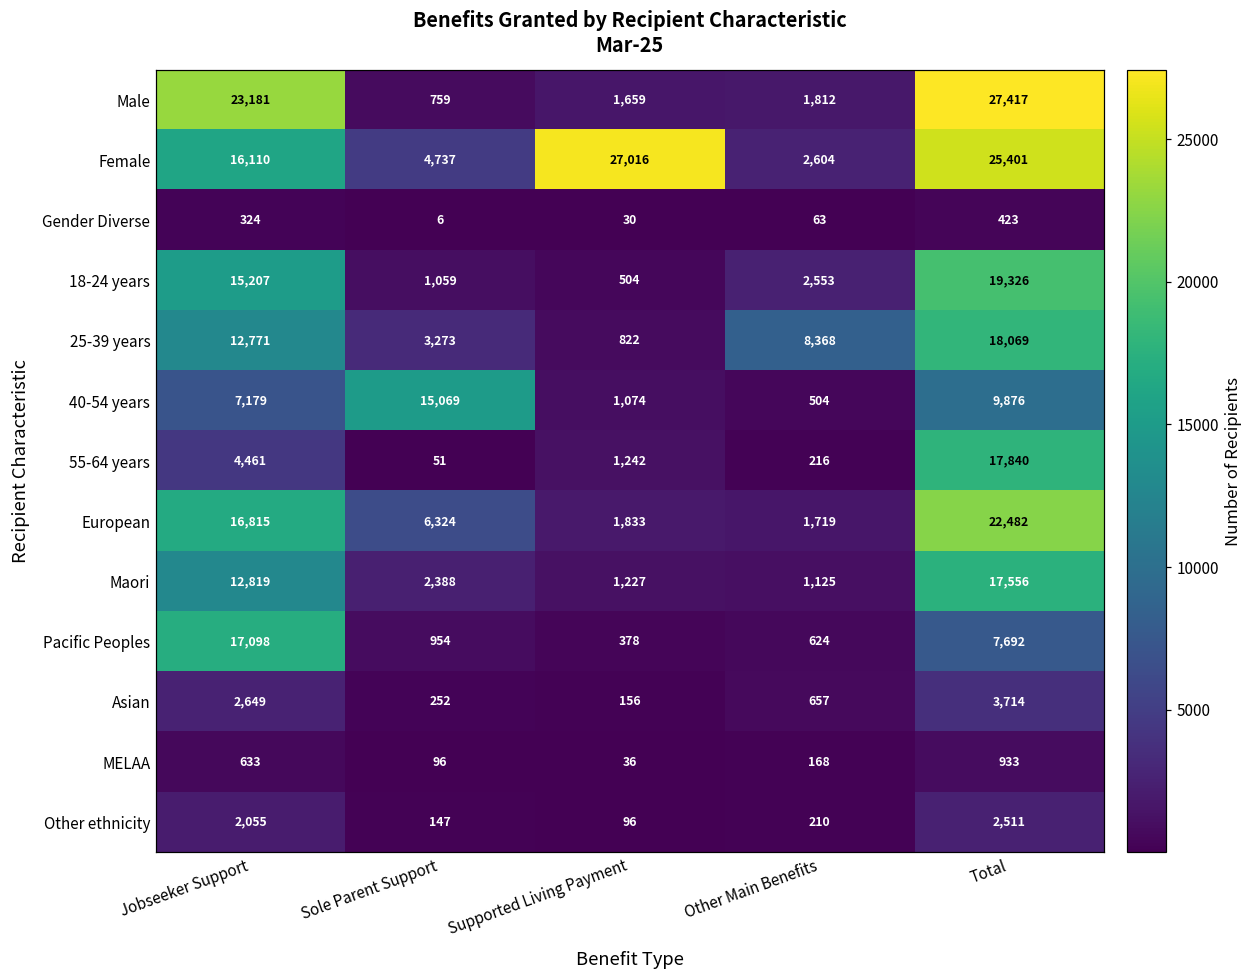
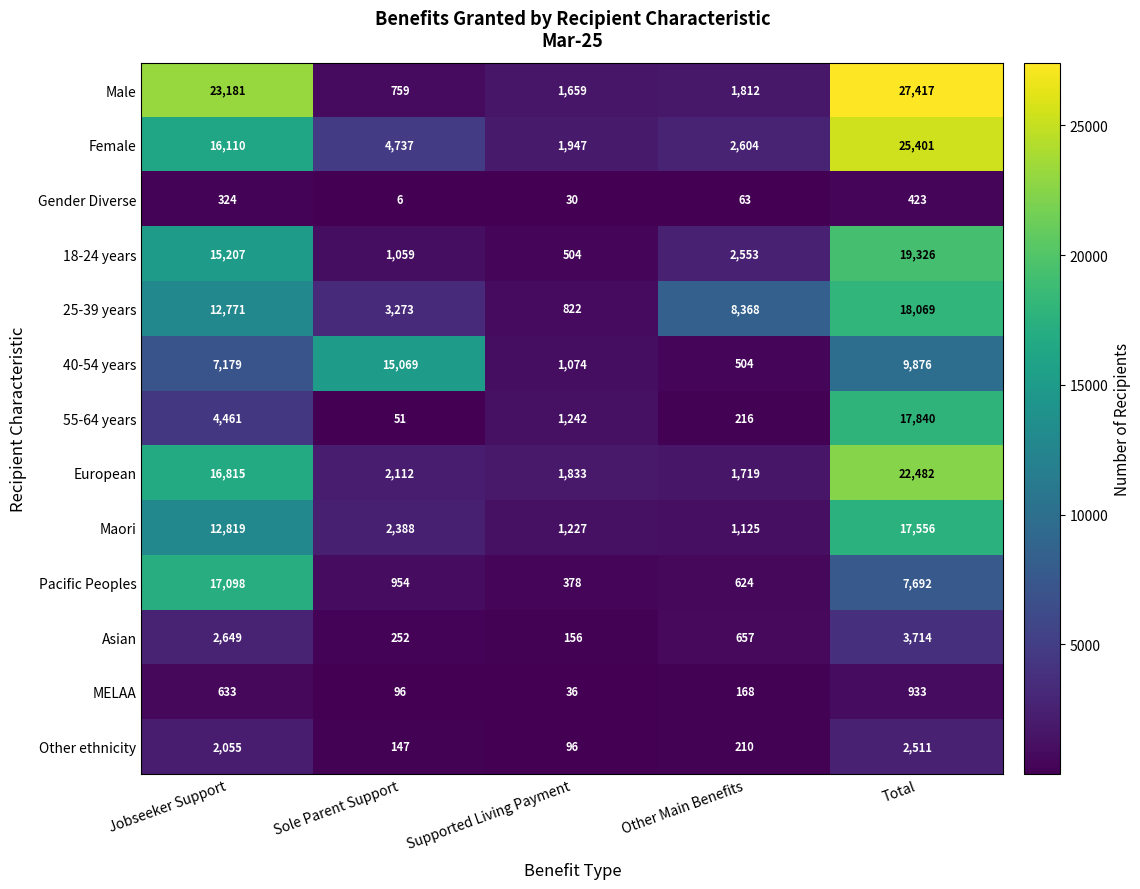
Female, Supported Living Payment: 27,016 -> 1,947
European, Sole Parent Support: 6,324 -> 2,112
